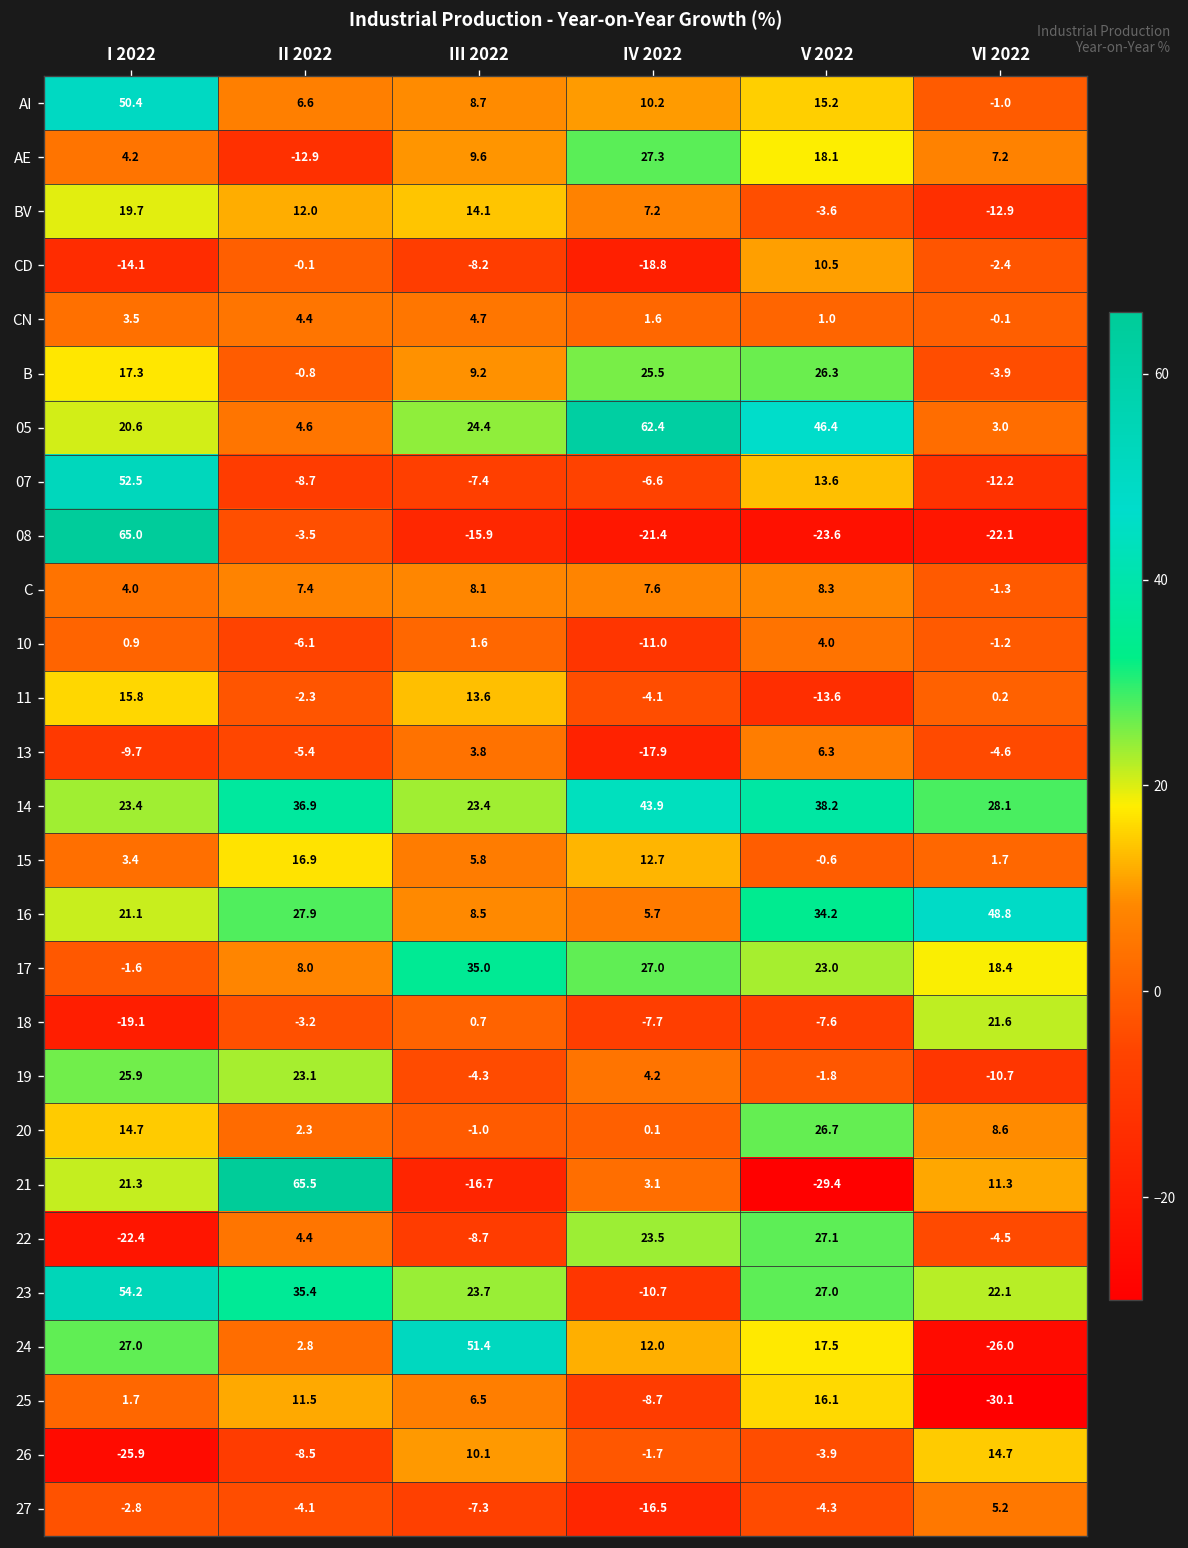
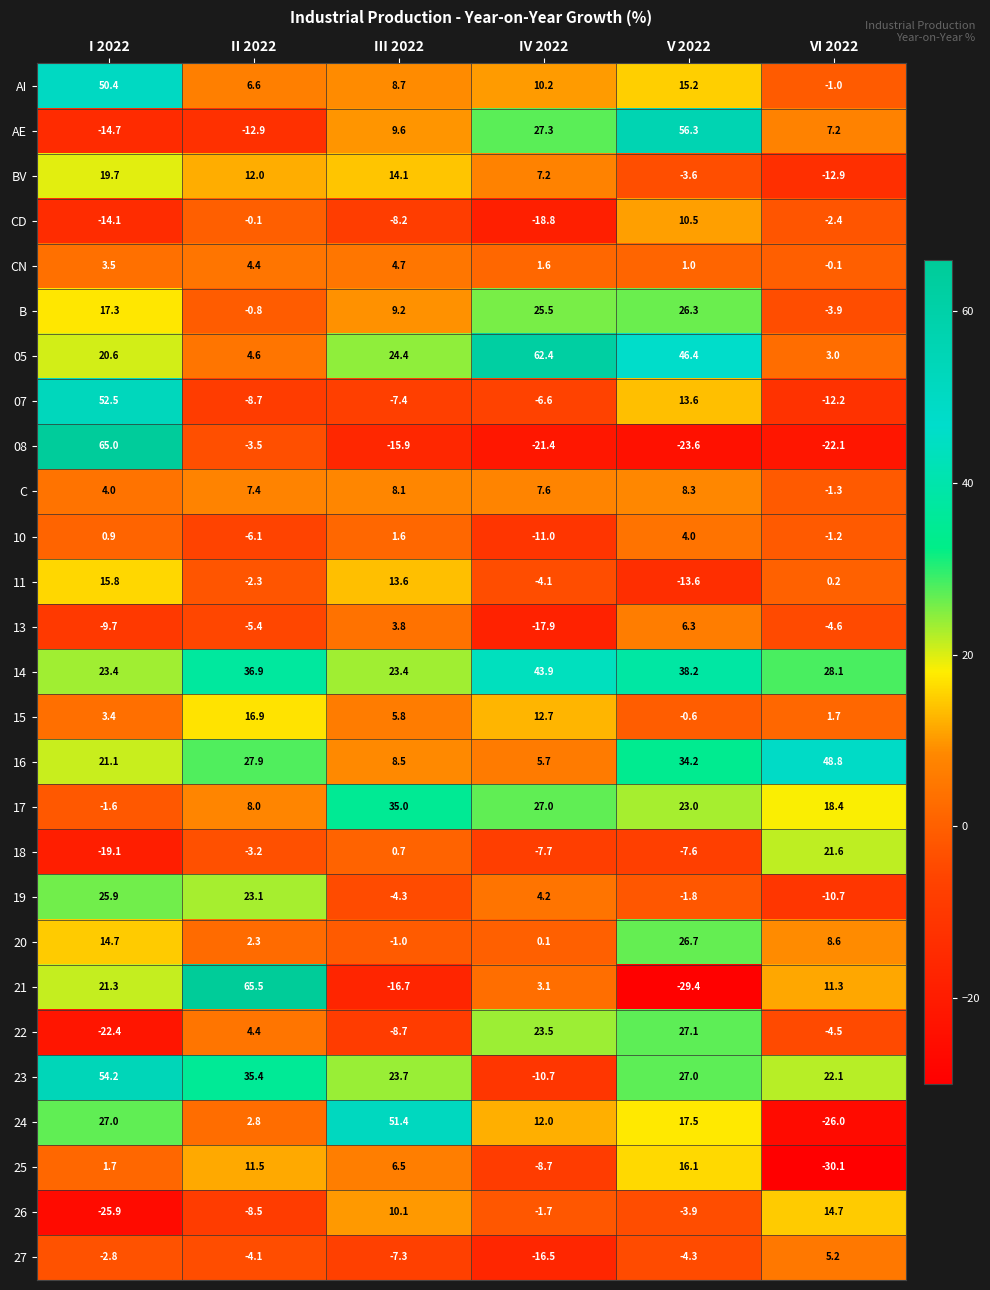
AE, I 2022: 4.2 -> -14.7
AE, V 2022: 18.1 -> 56.3
